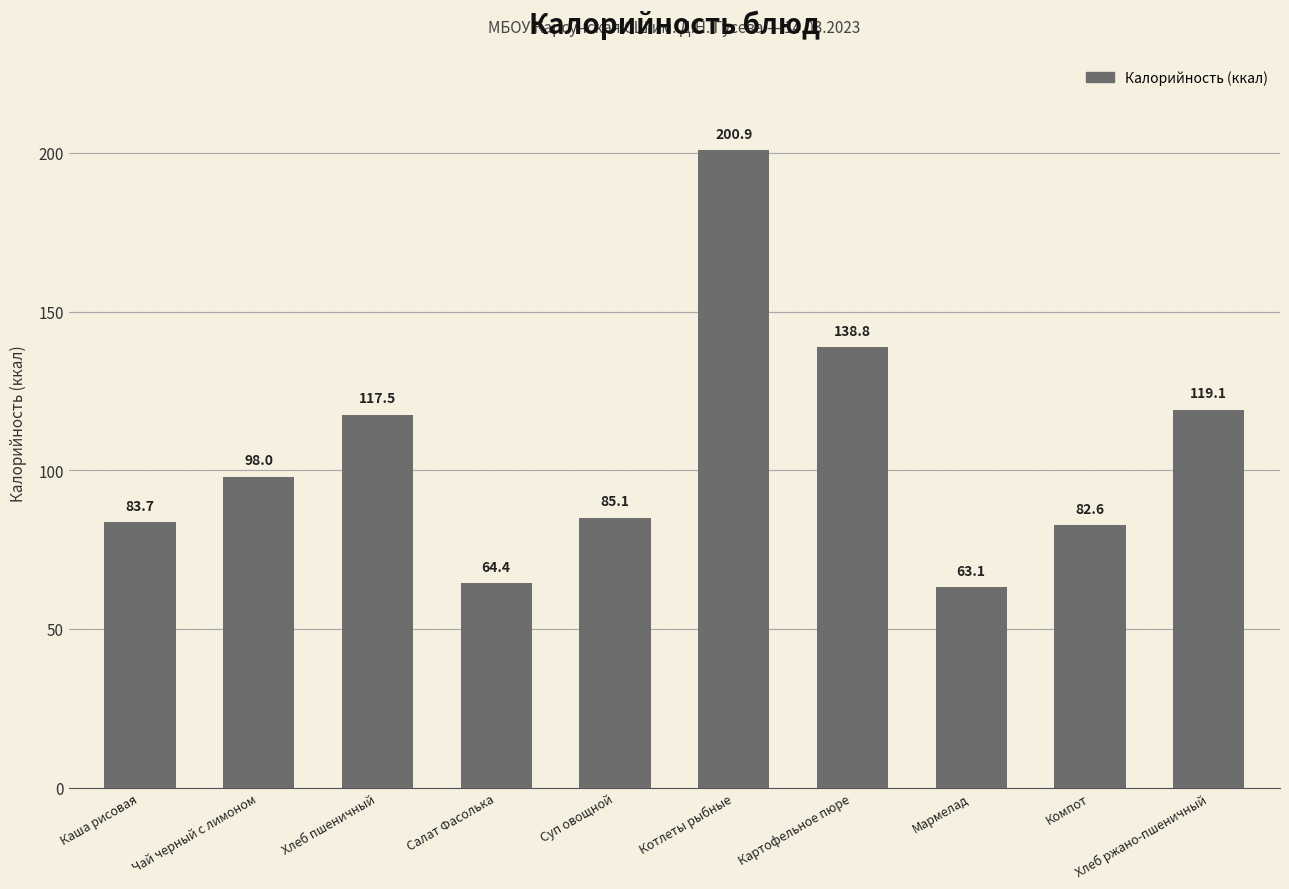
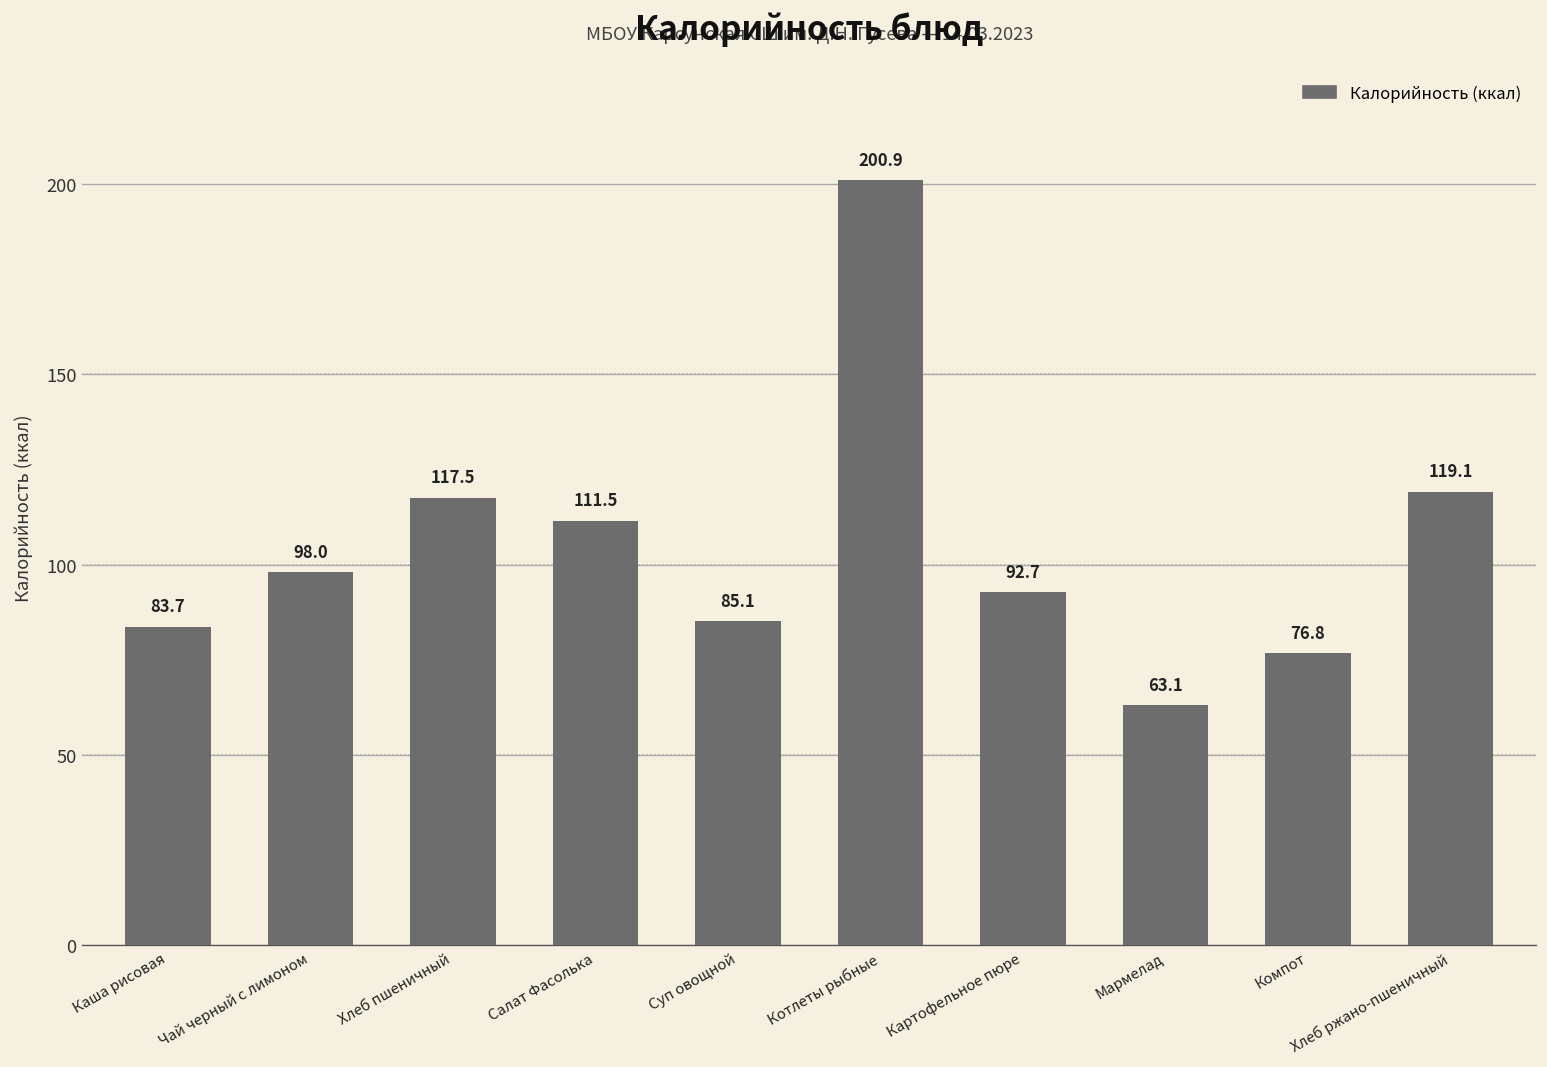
Салат Фасолька: 64.4 -> 111.5
Картофельное пюре: 138.8 -> 92.7
Компот: 82.6 -> 76.8
